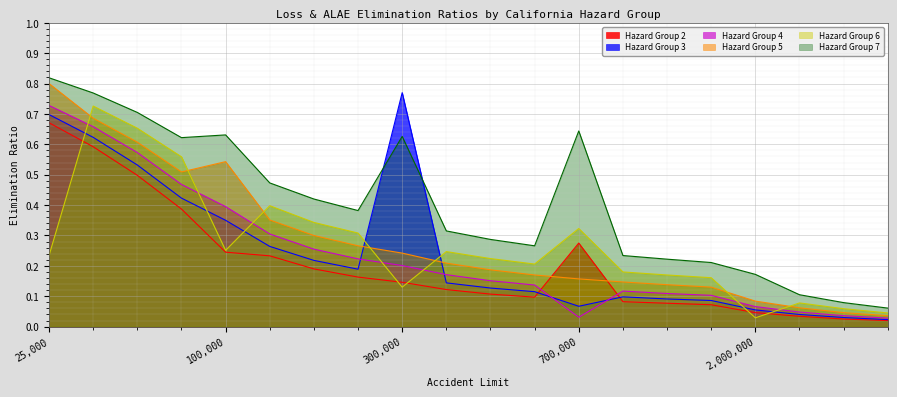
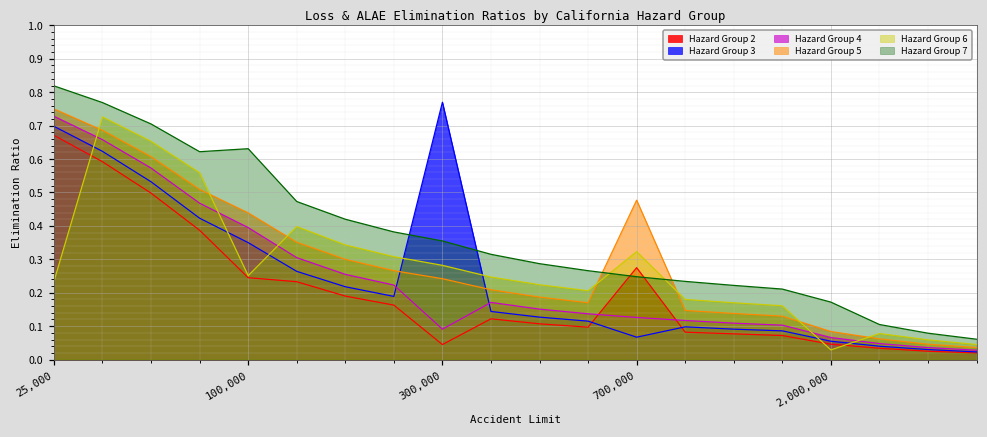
Hazard Group 5, 25,000: 0.80 -> 0.75
Hazard Group 5, 100,000: 0.54 -> 0.44
Hazard Group 2, 300,000: 0.15 -> 0.05
Hazard Group 4, 300,000: 0.20 -> 0.09
Hazard Group 6, 300,000: 0.13 -> 0.28
Hazard Group 7, 300,000: 0.63 -> 0.36
Hazard Group 4, 700,000: 0.03 -> 0.13
Hazard Group 5, 700,000: 0.16 -> 0.48
Hazard Group 7, 700,000: 0.64 -> 0.25
